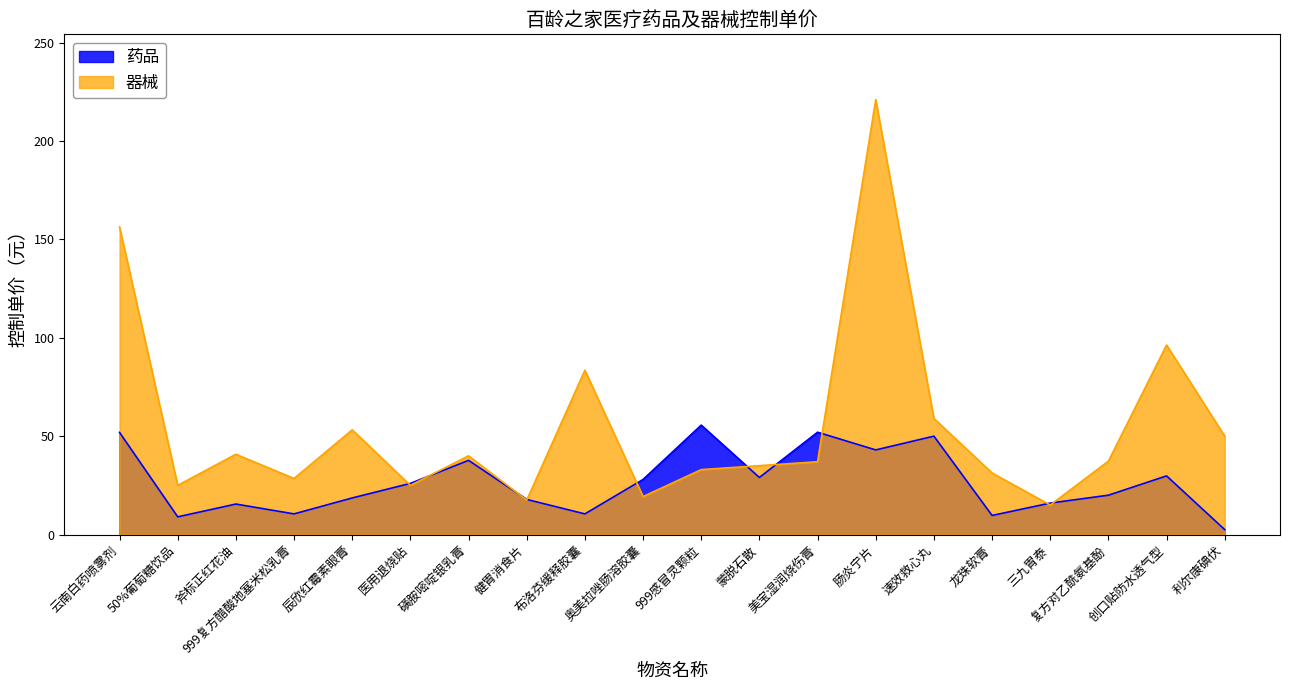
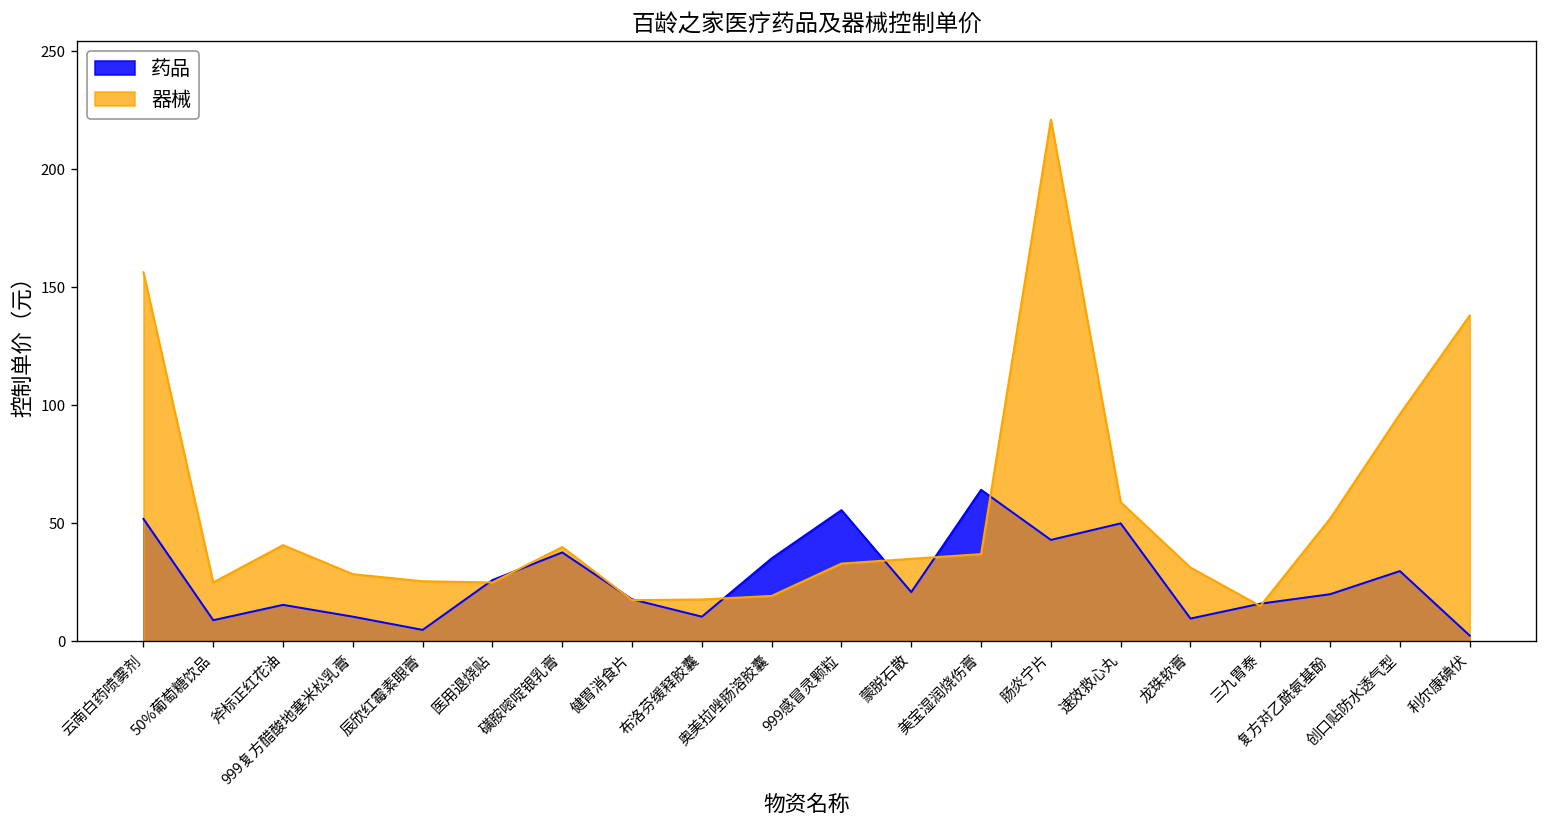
药品, 辰欣红霉素眼膏: 19 -> 5
器械, 辰欣红霉素眼膏: 53 -> 26
器械, 布洛芬缓释胶囊: 84 -> 18
药品, 奥美拉唑肠溶胶囊: 28 -> 35
药品, 蒙脱石散: 29 -> 21
药品, 美宝湿润烧伤膏: 52 -> 64
器械, 复方对乙酰氨基酚: 37 -> 52
器械, 利尔康碘伏: 50 -> 138
